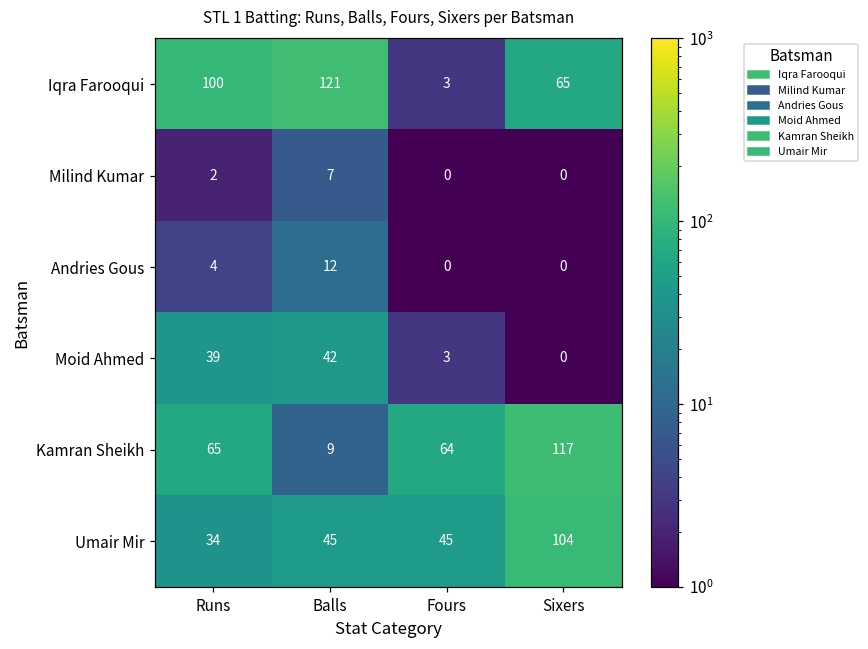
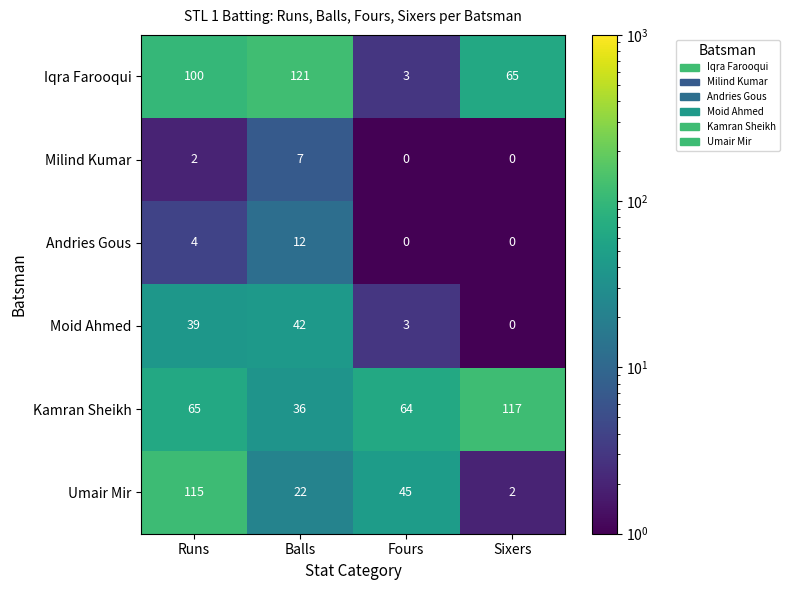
Kamran Sheikh, Balls: 9 -> 36
Umair Mir, Runs: 34 -> 115
Umair Mir, Balls: 45 -> 22
Umair Mir, Sixers: 104 -> 2
